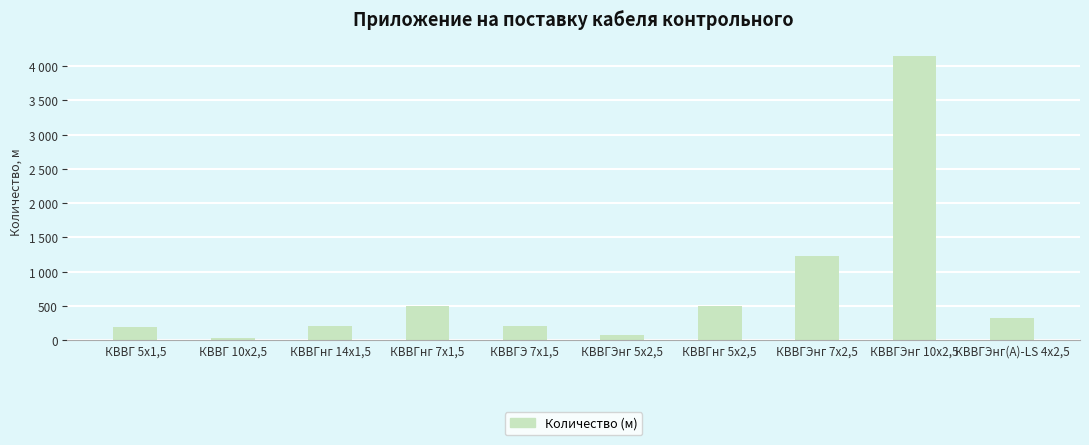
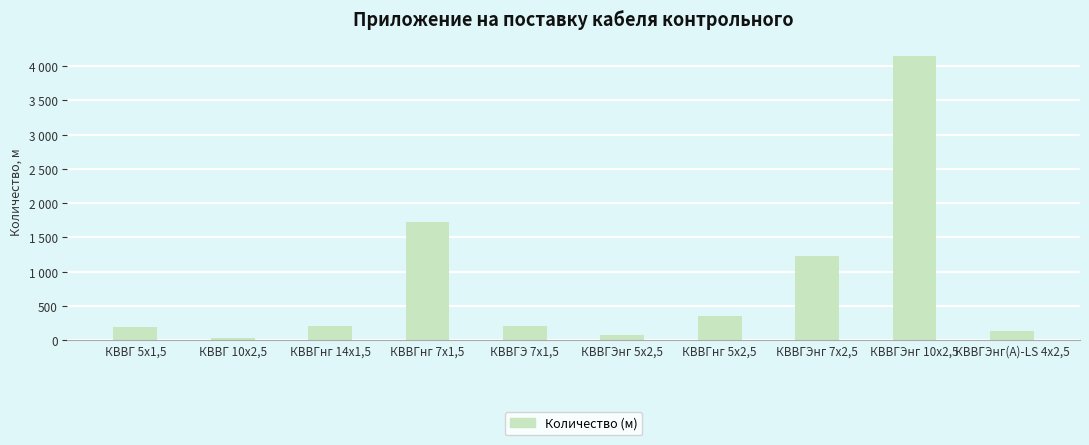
КВВГнг 7х1,5: 500 -> 1700
КВВГнг 5х2,5: 500 -> 400
КВВГЭнг(А)-LS 4x2,5: 300 -> 100
